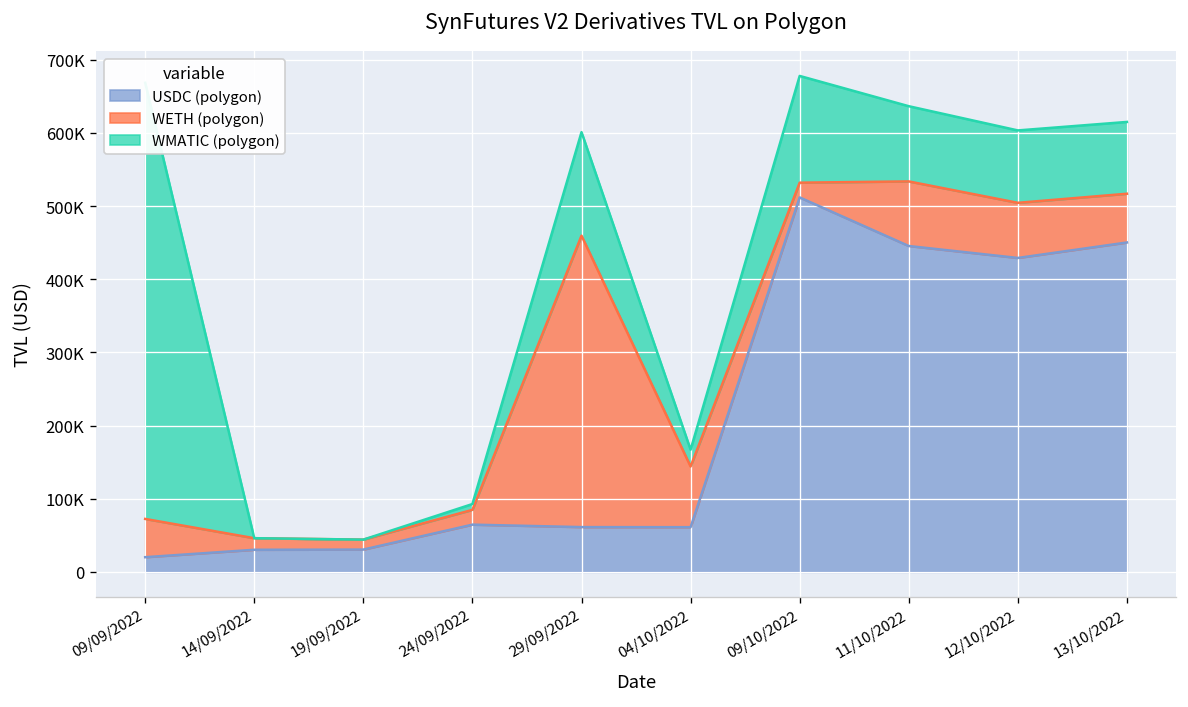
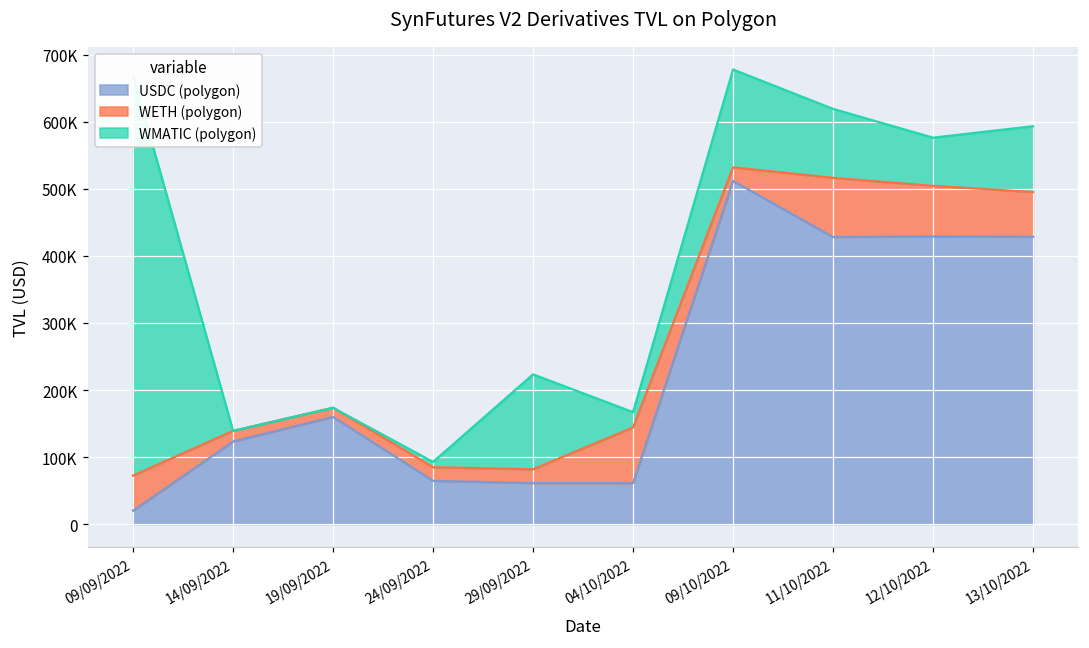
USDC (polygon), 14/09/2022: 30000 -> 120000
USDC (polygon), 19/09/2022: 30000 -> 160000
WETH (polygon), 29/09/2022: 400000 -> 20000
USDC (polygon), 11/10/2022: 450000 -> 430000
WMATIC (polygon), 12/10/2022: 100000 -> 70000
USDC (polygon), 13/10/2022: 450000 -> 430000
